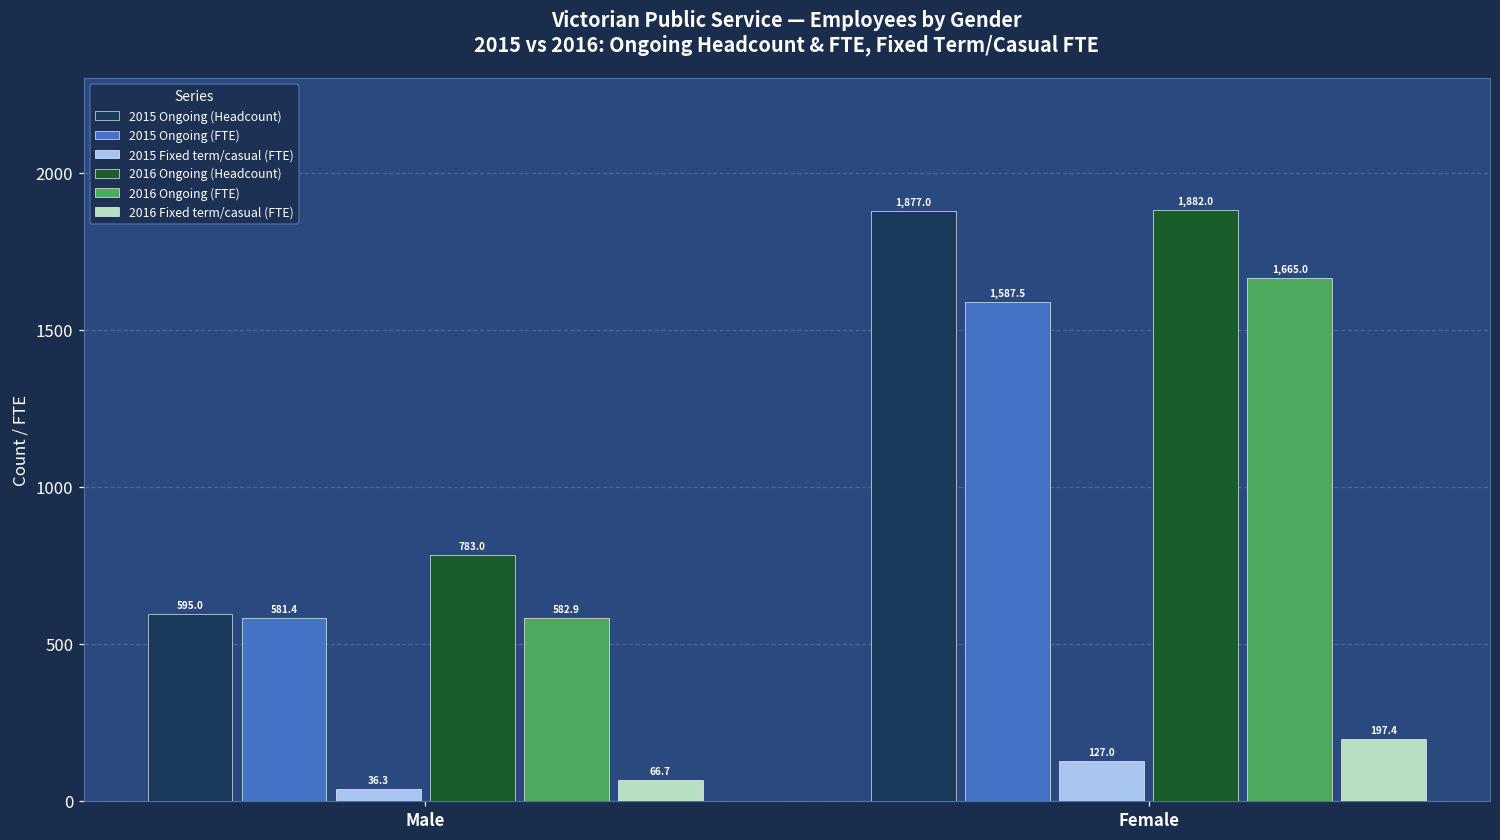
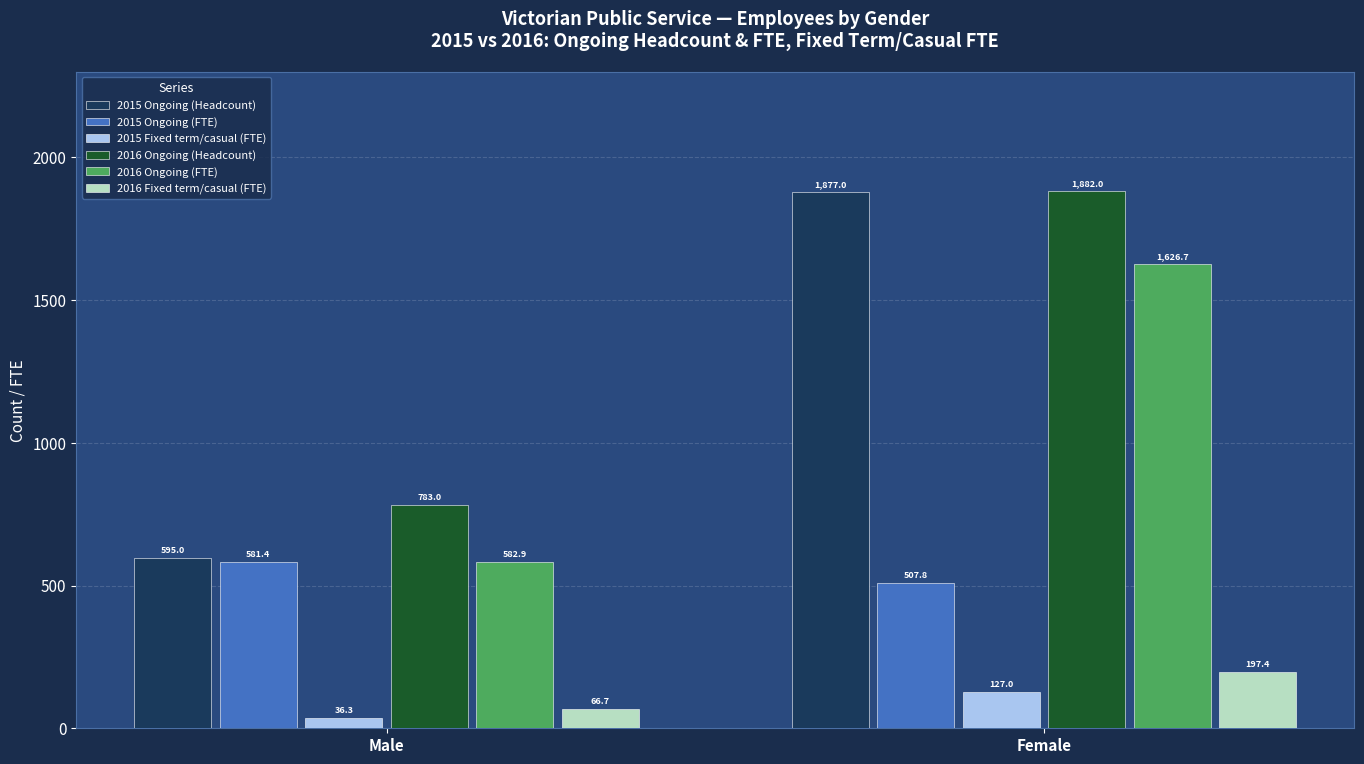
2015 Ongoing (FTE), Female: 1,587.5 -> 507.8
2016 Ongoing (FTE), Female: 1,665.0 -> 1,626.7
